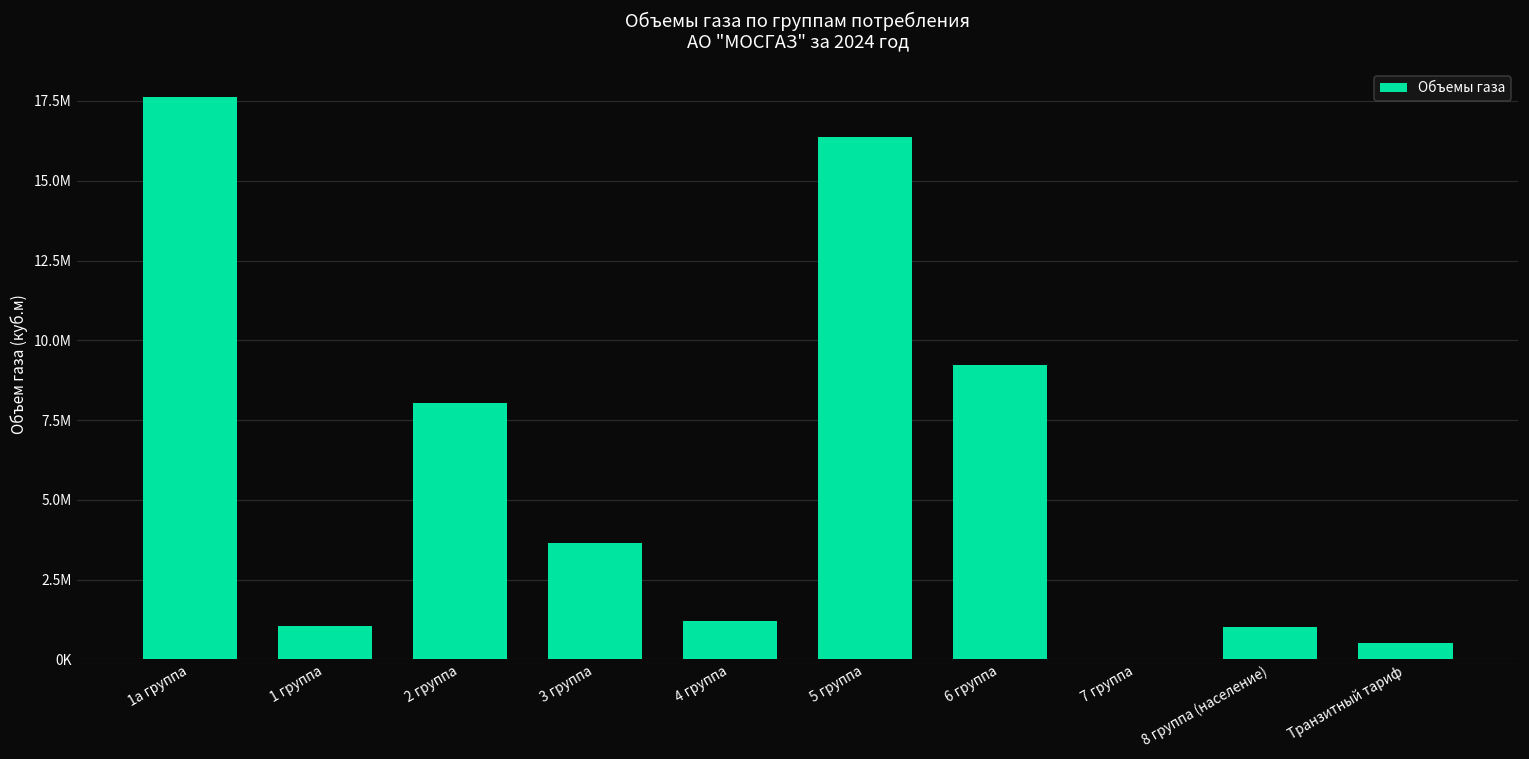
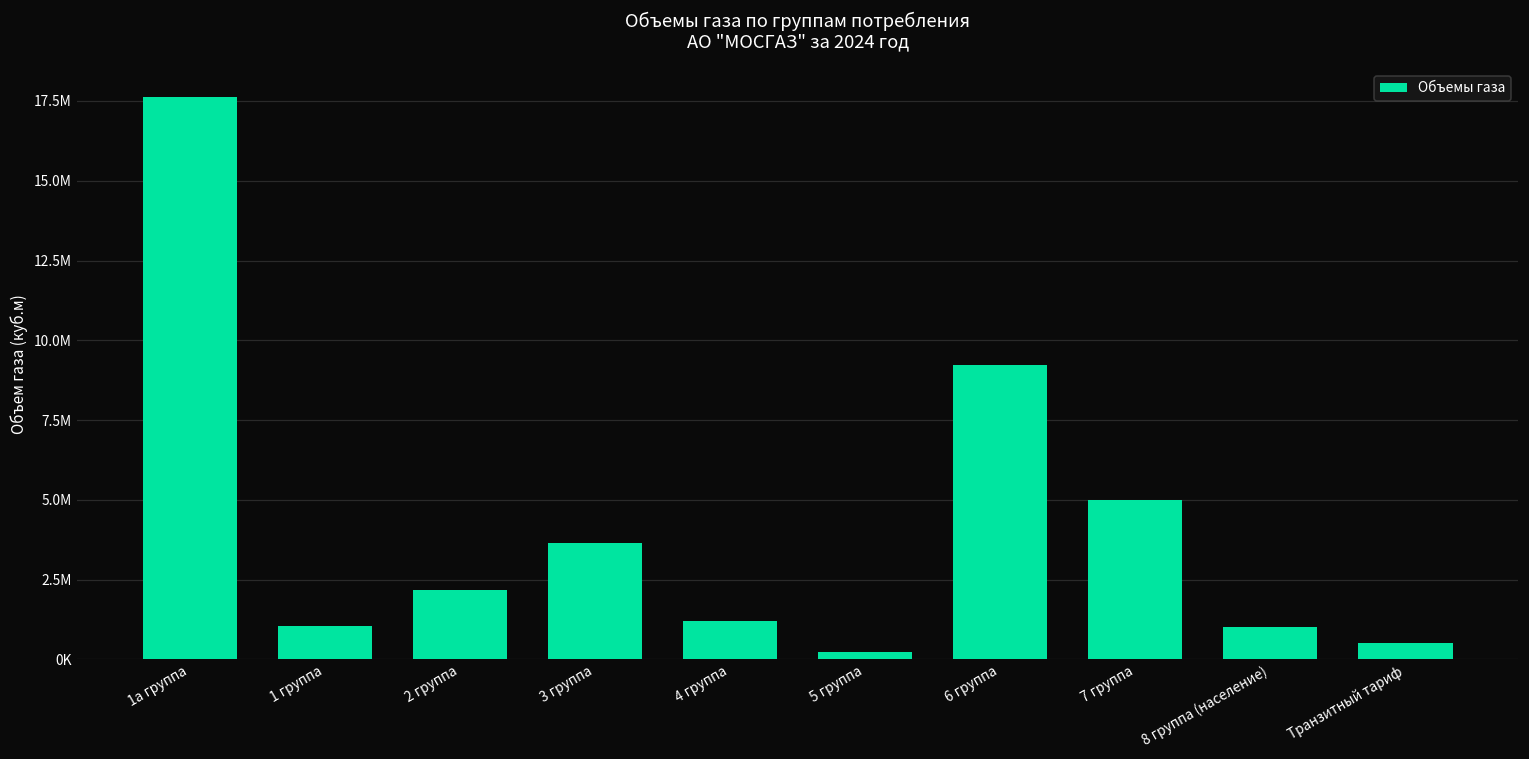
2 группа: 8000000 -> 2200000
5 группа: 16400000 -> 200000
7 группа: 0 -> 5000000
